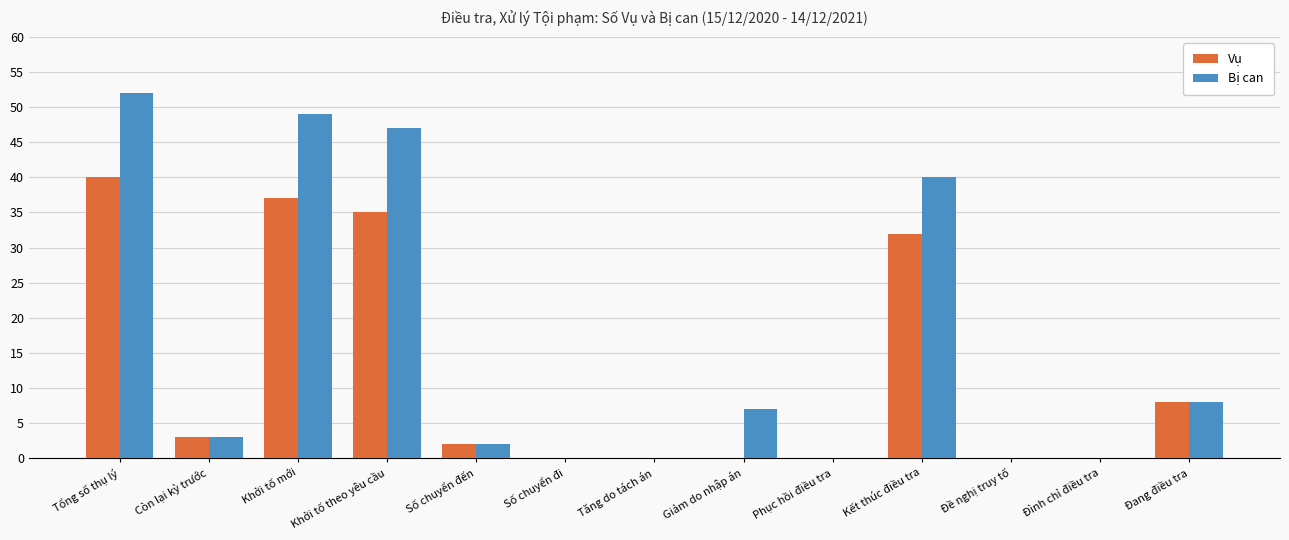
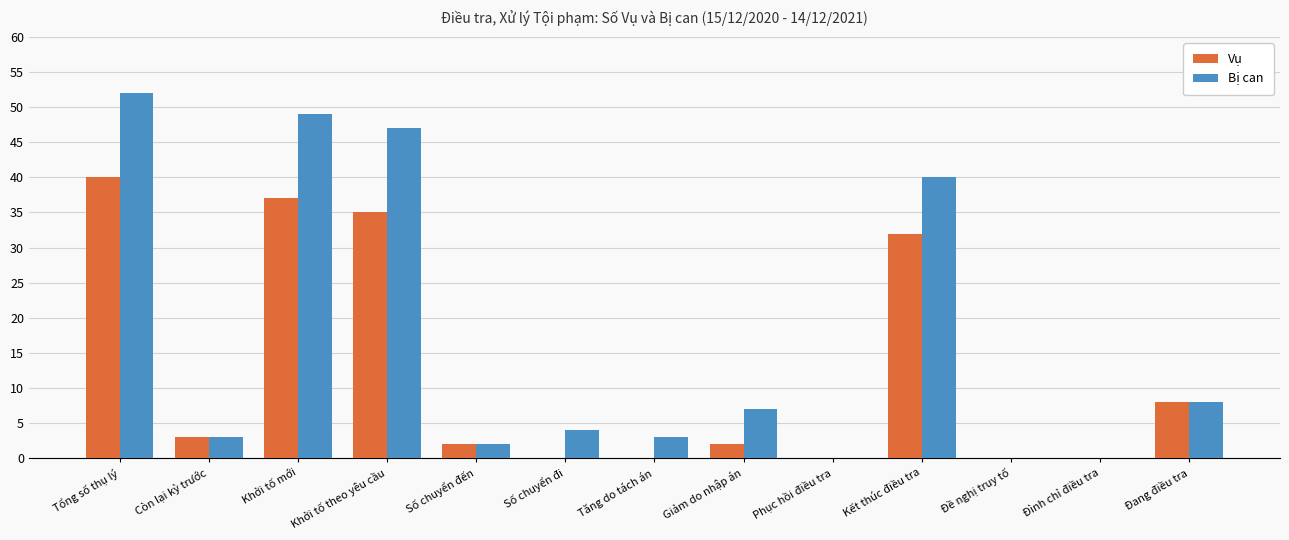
Bị can, Số chuyển đi: 0 -> 4
Bị can, Tăng do tách án: 0 -> 3
Vụ, Giảm do nhập án: 0 -> 2
